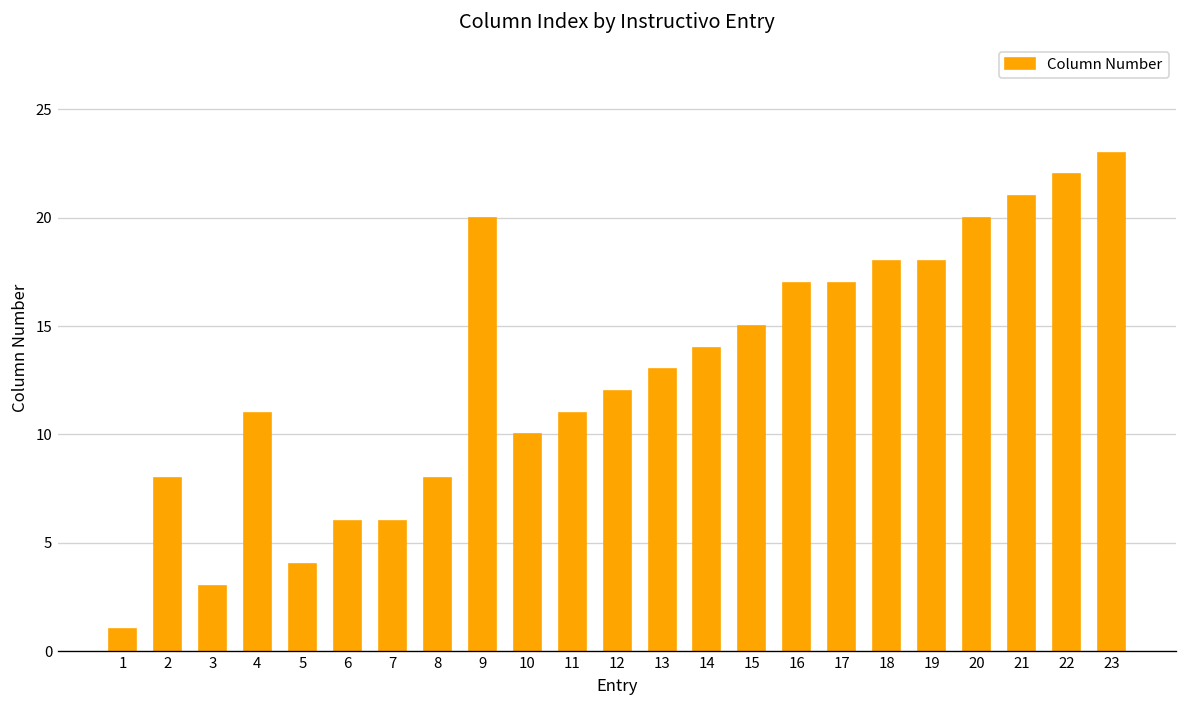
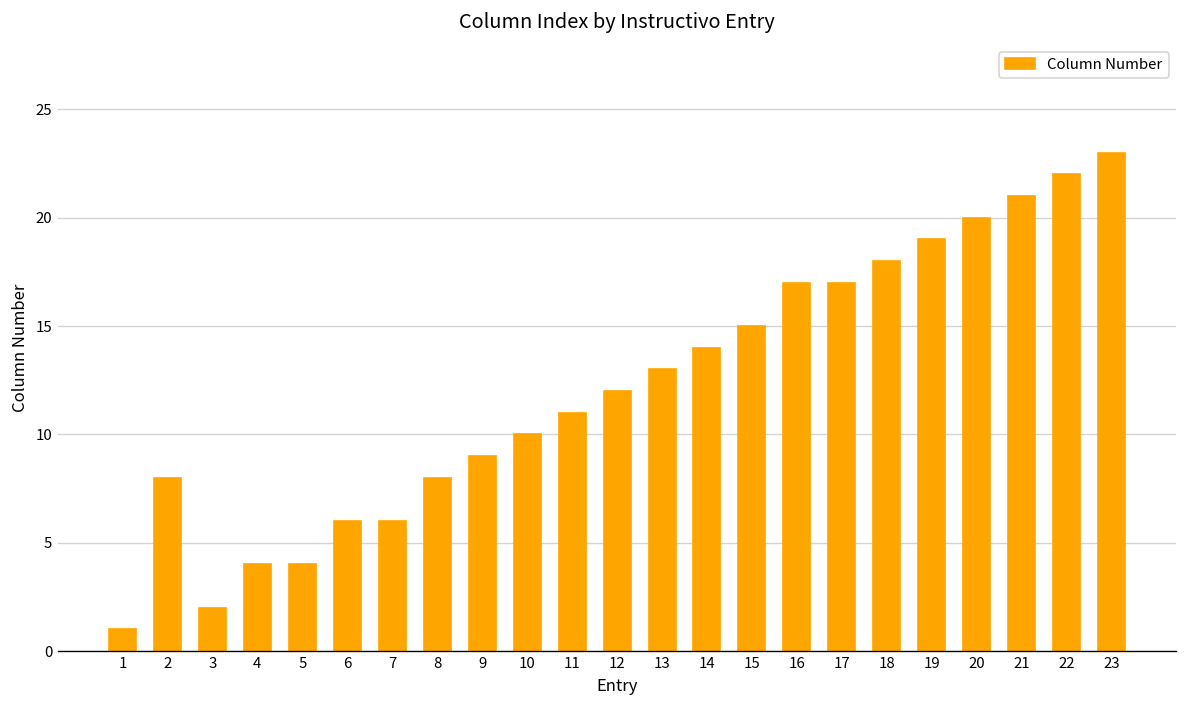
3: 3 -> 2
4: 11 -> 4
9: 20 -> 9
19: 18 -> 19
